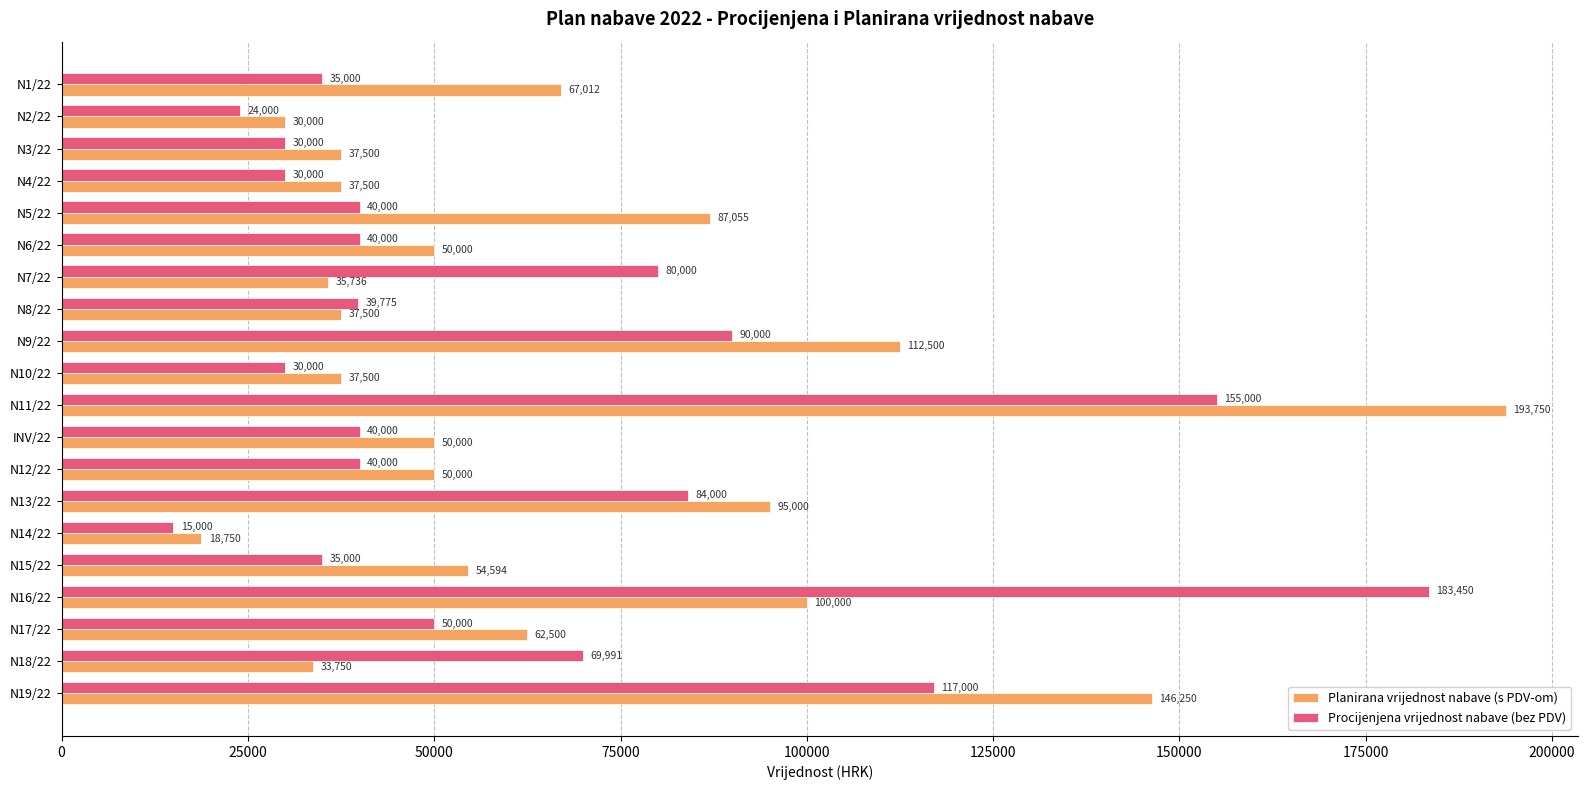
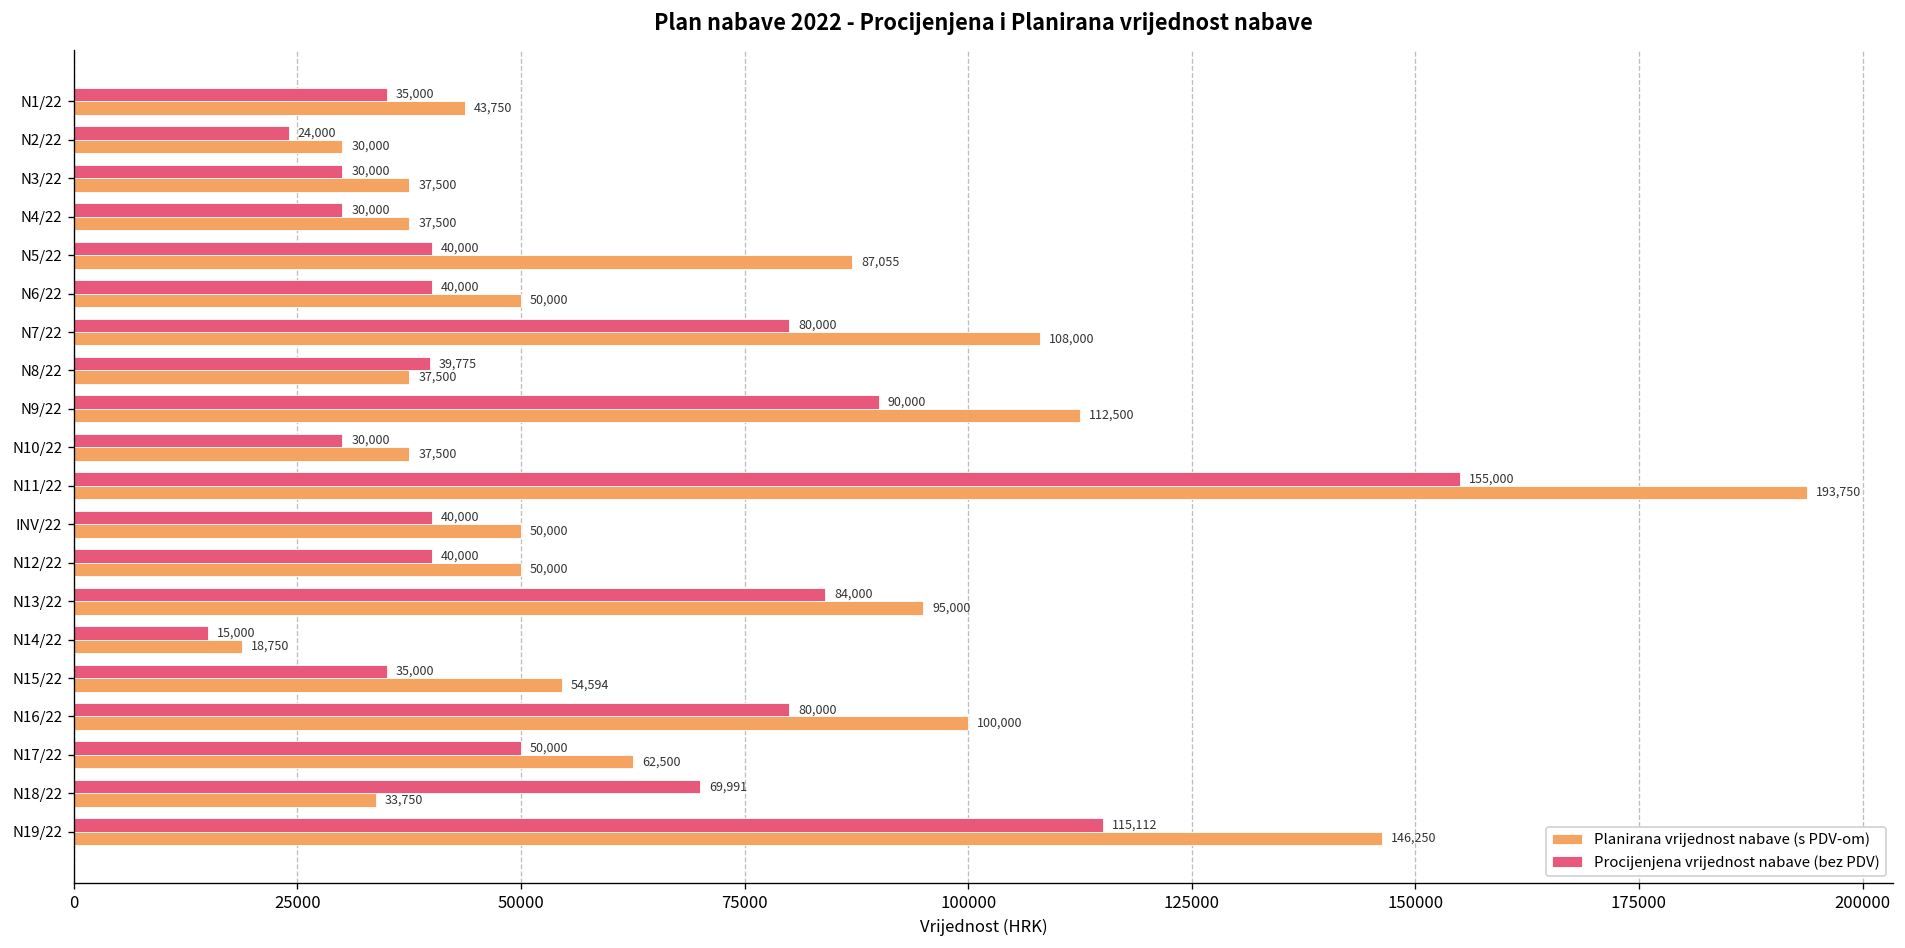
Planirana vrijednost nabave (s PDV-om), N1/22: 67,012 -> 43,750
Planirana vrijednost nabave (s PDV-om), N7/22: 35,736 -> 108,000
Procijenjena vrijednost nabave (bez PDV), N16/22: 183,450 -> 80,000
Procijenjena vrijednost nabave (bez PDV), N19/22: 117,000 -> 115,112
